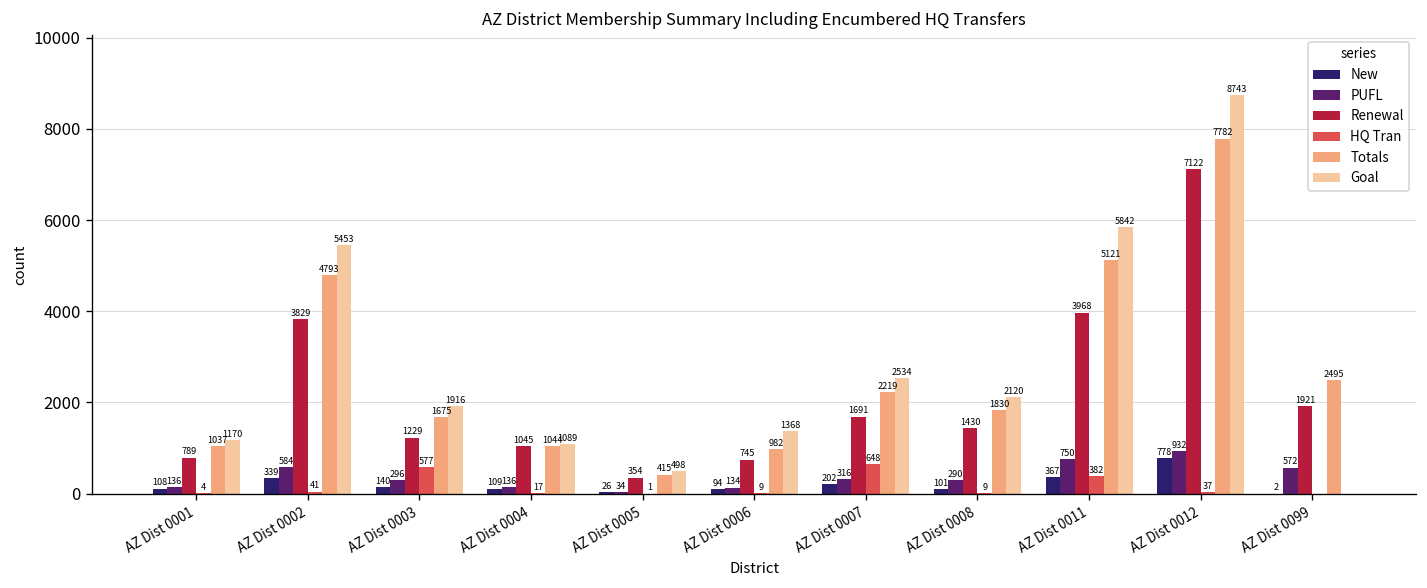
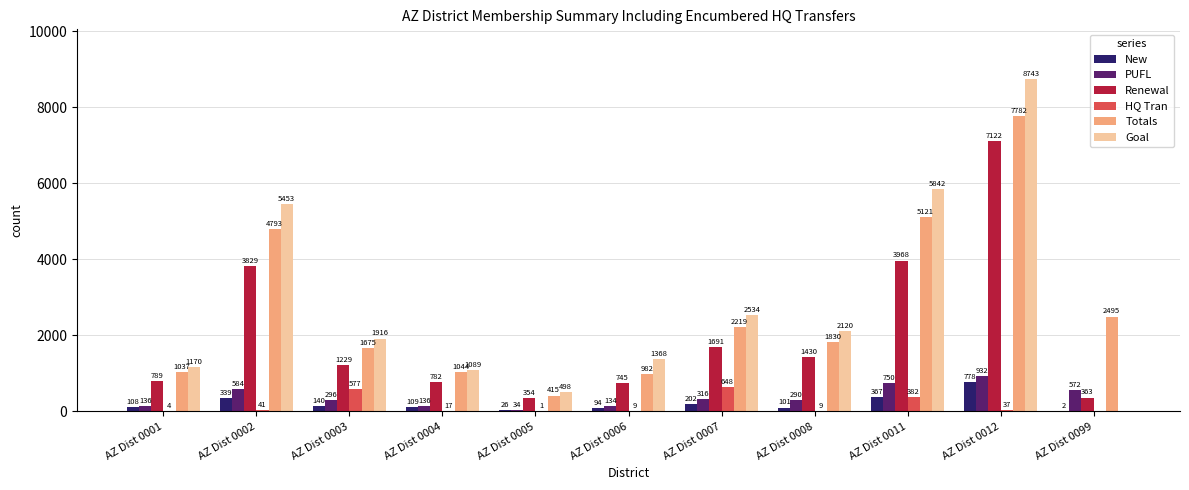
Renewal, AZ Dist 0004: 1045 -> 782
Renewal, AZ Dist 0099: 1921 -> 363
